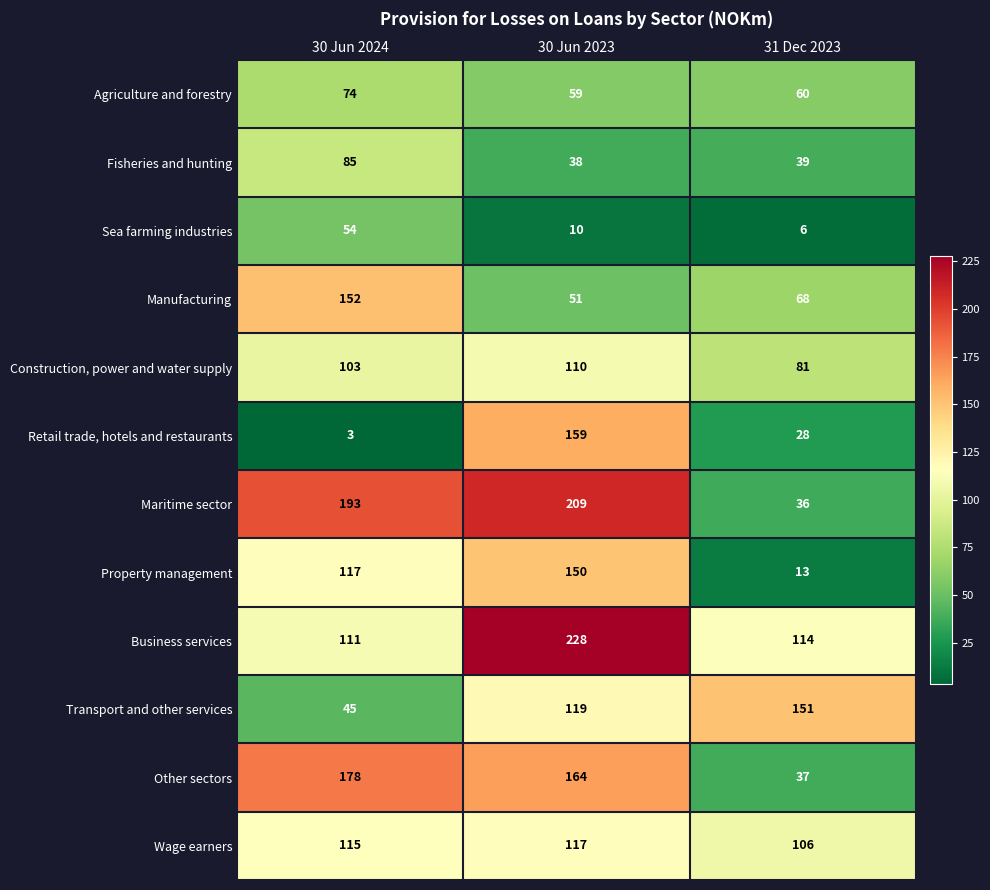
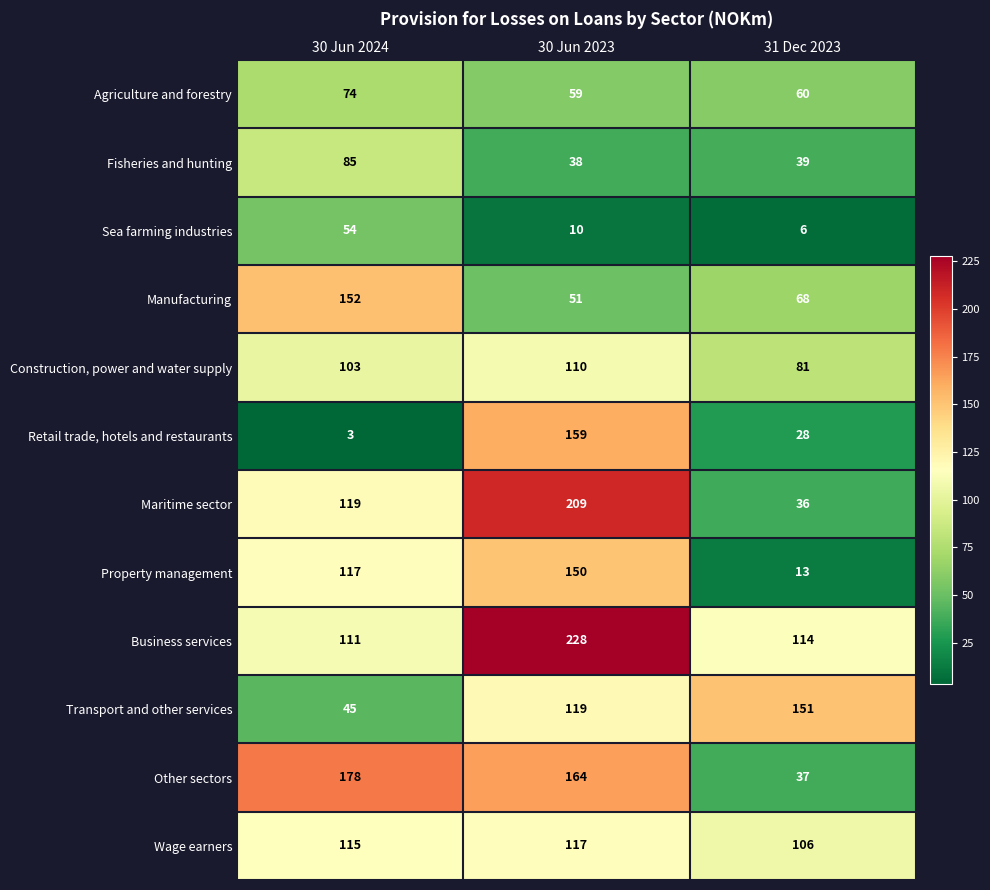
Maritime sector, 30 Jun 2024: 193 -> 119
